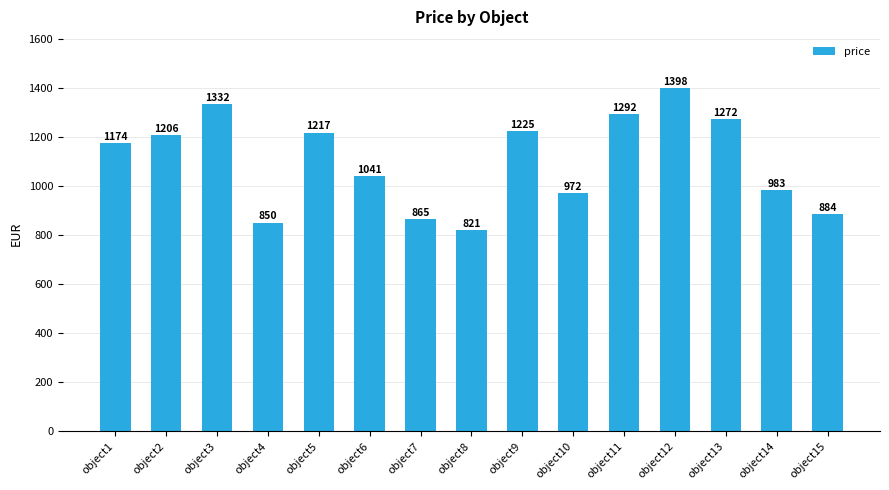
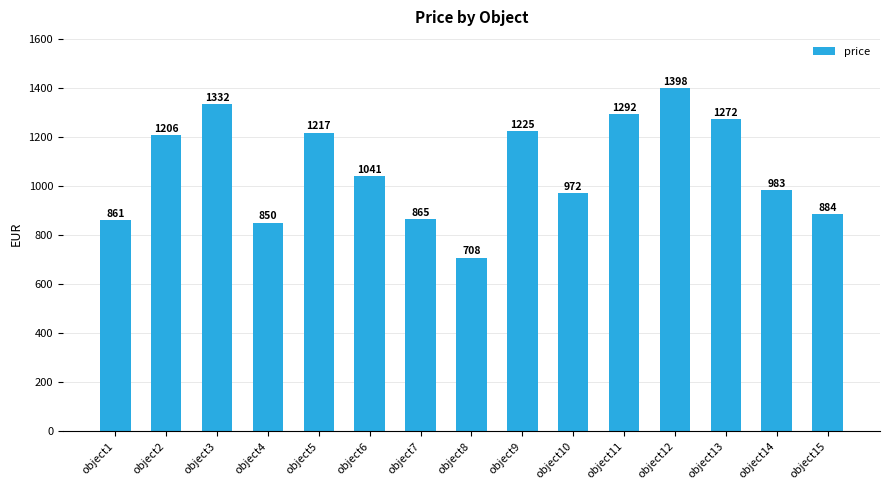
object1: 1174 -> 861
object8: 821 -> 708
